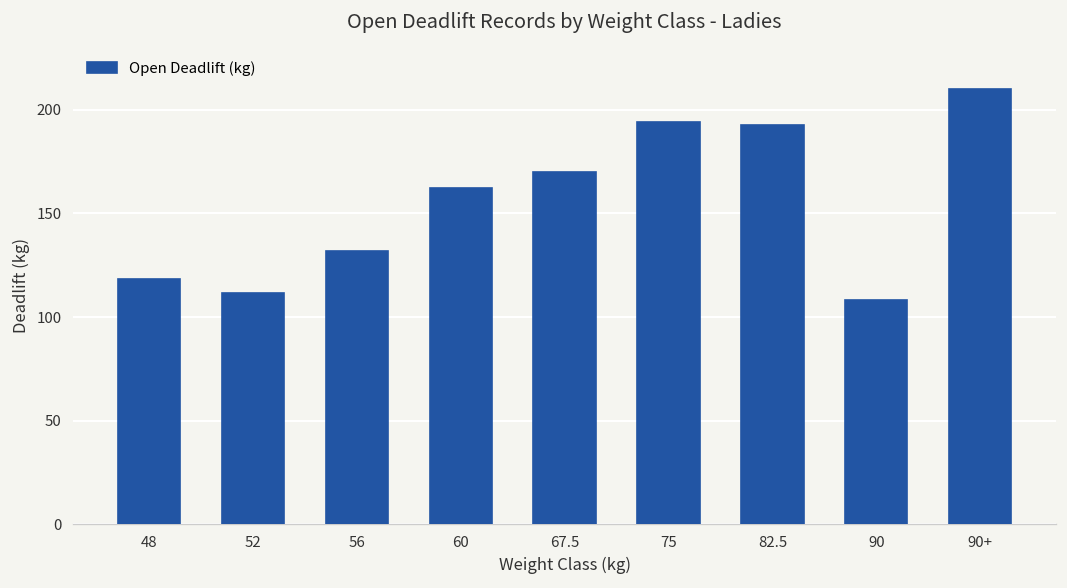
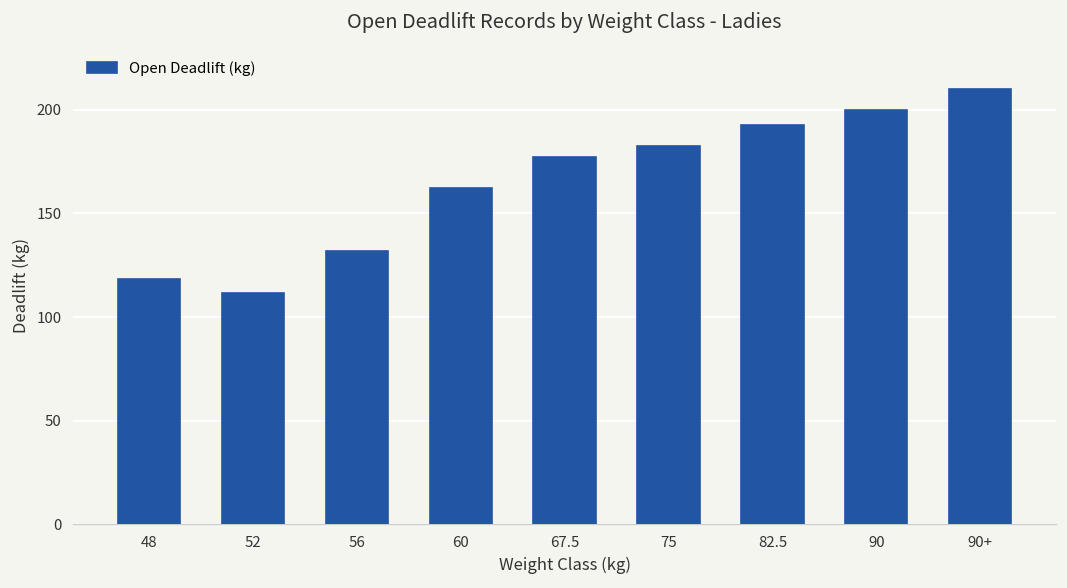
67.5: 170 -> 177
75: 194 -> 183
90: 108 -> 200
